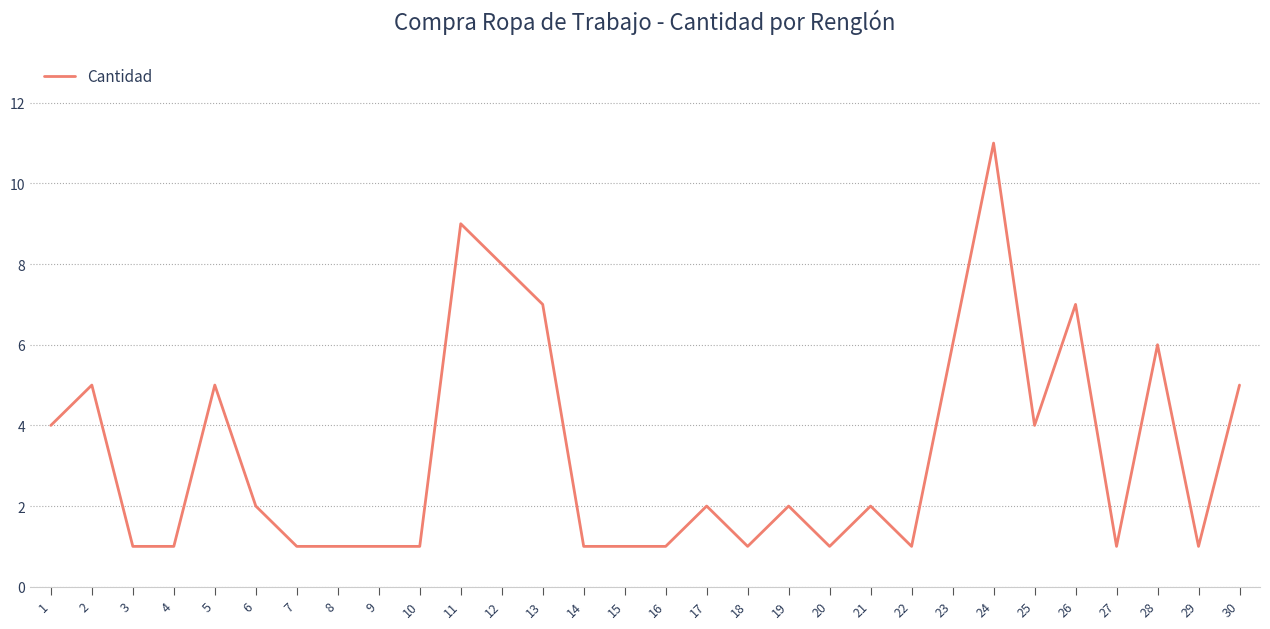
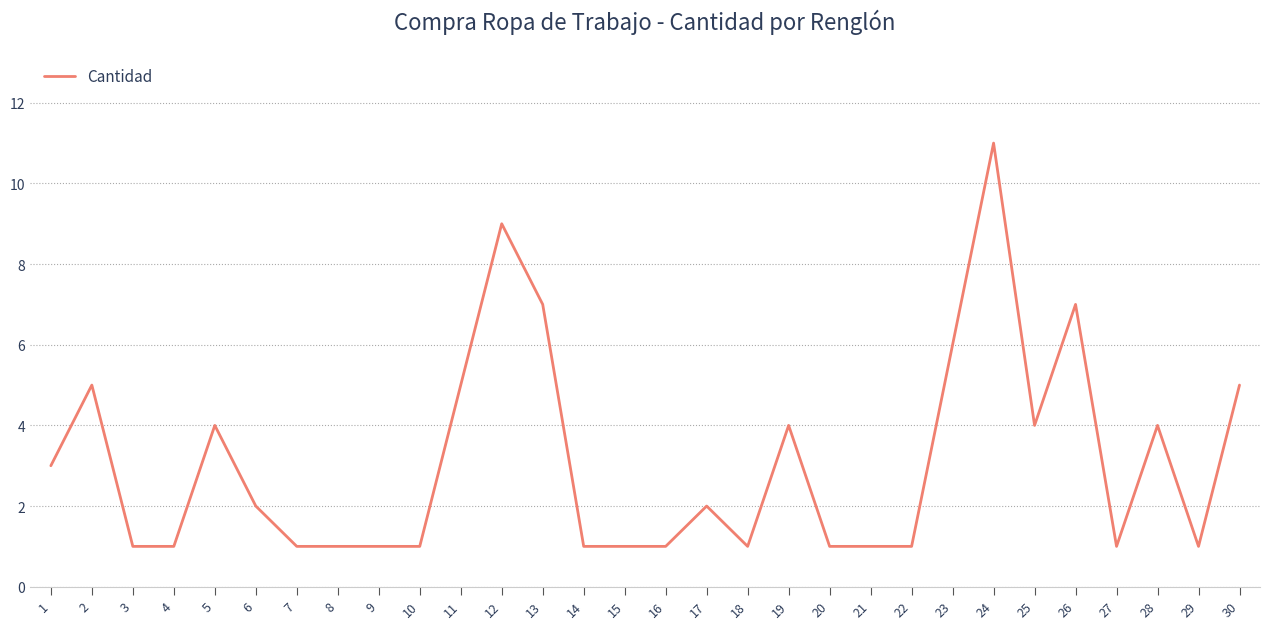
1: 4 -> 3
5: 5 -> 4
11: 9 -> 5
12: 8 -> 9
19: 2 -> 4
21: 2 -> 1
28: 6 -> 4
